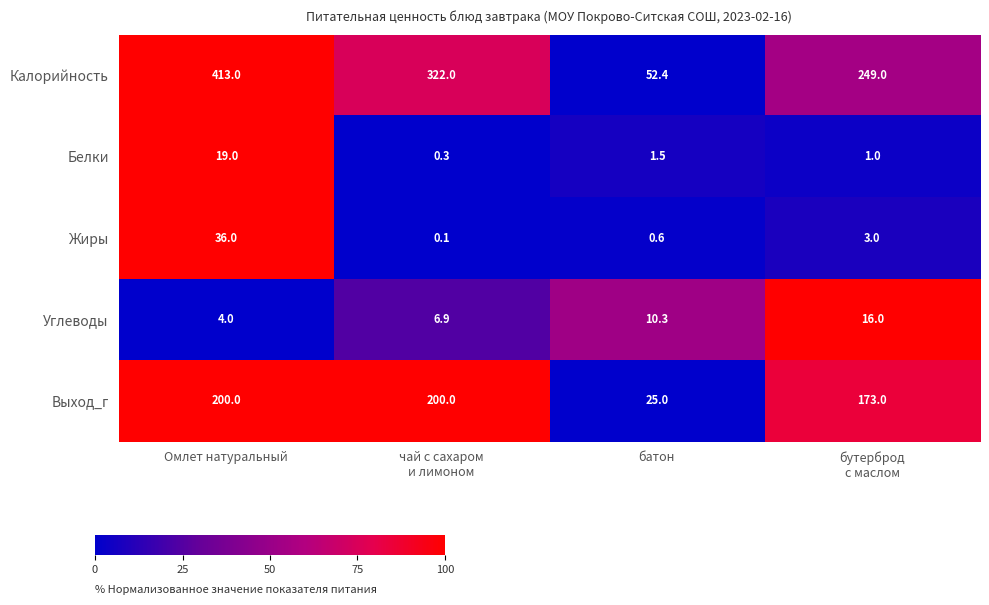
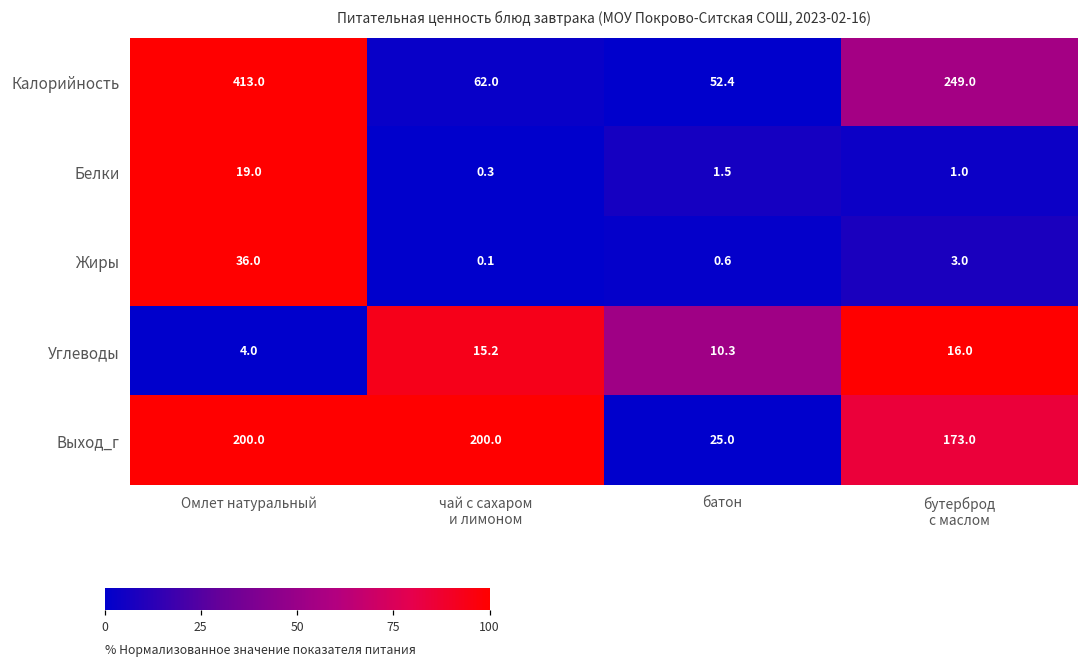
Калорийность, чай с сахаром и лимоном: 322.0 -> 62.0
Углеводы, чай с сахаром и лимоном: 6.9 -> 15.2
